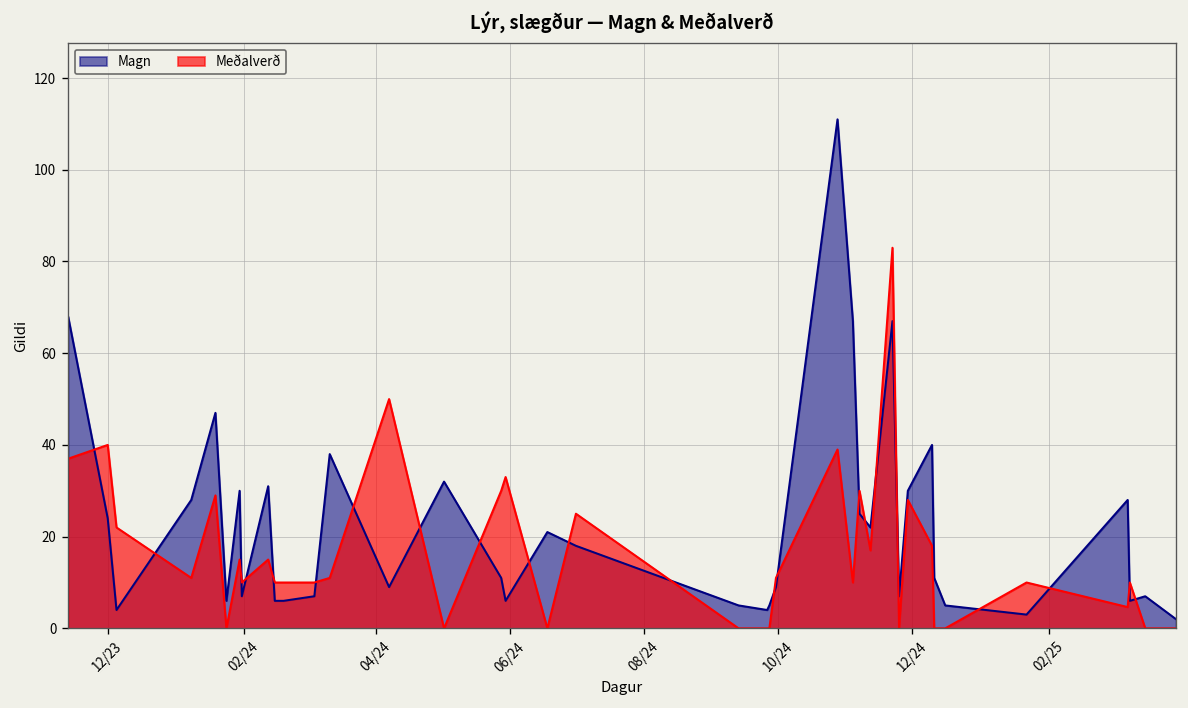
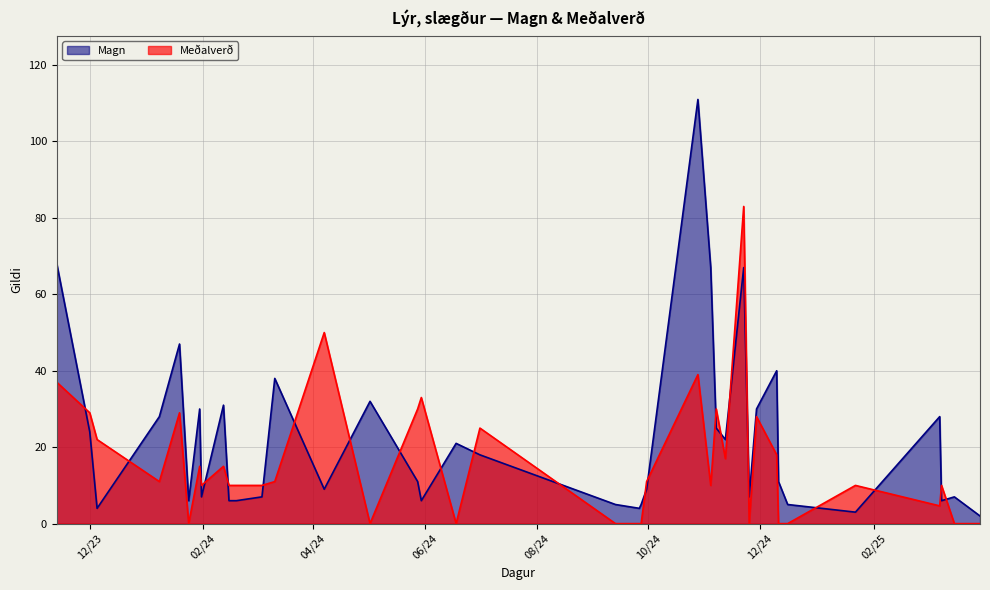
Meðalverð, 12/23: 40 -> 29
